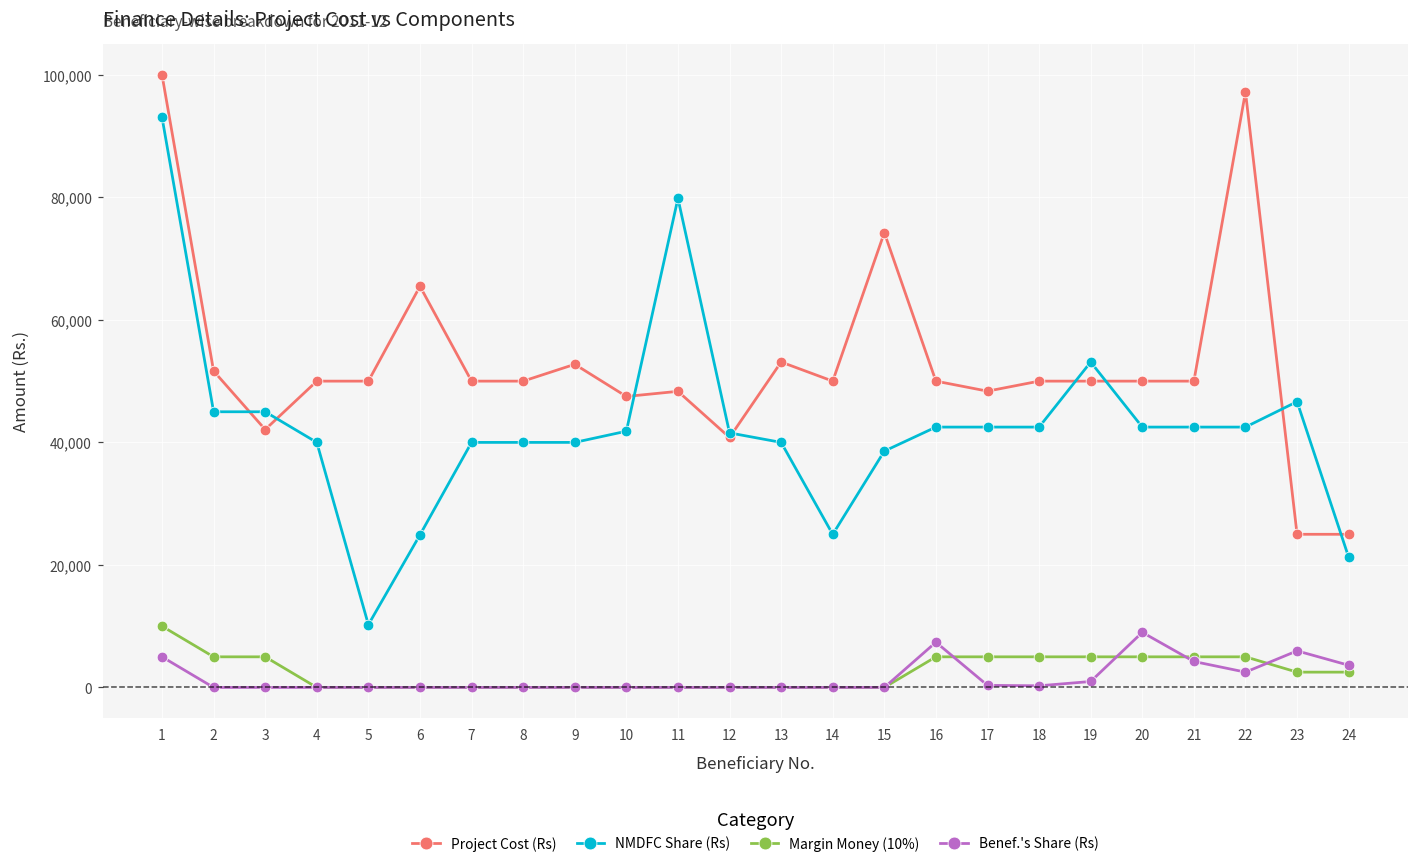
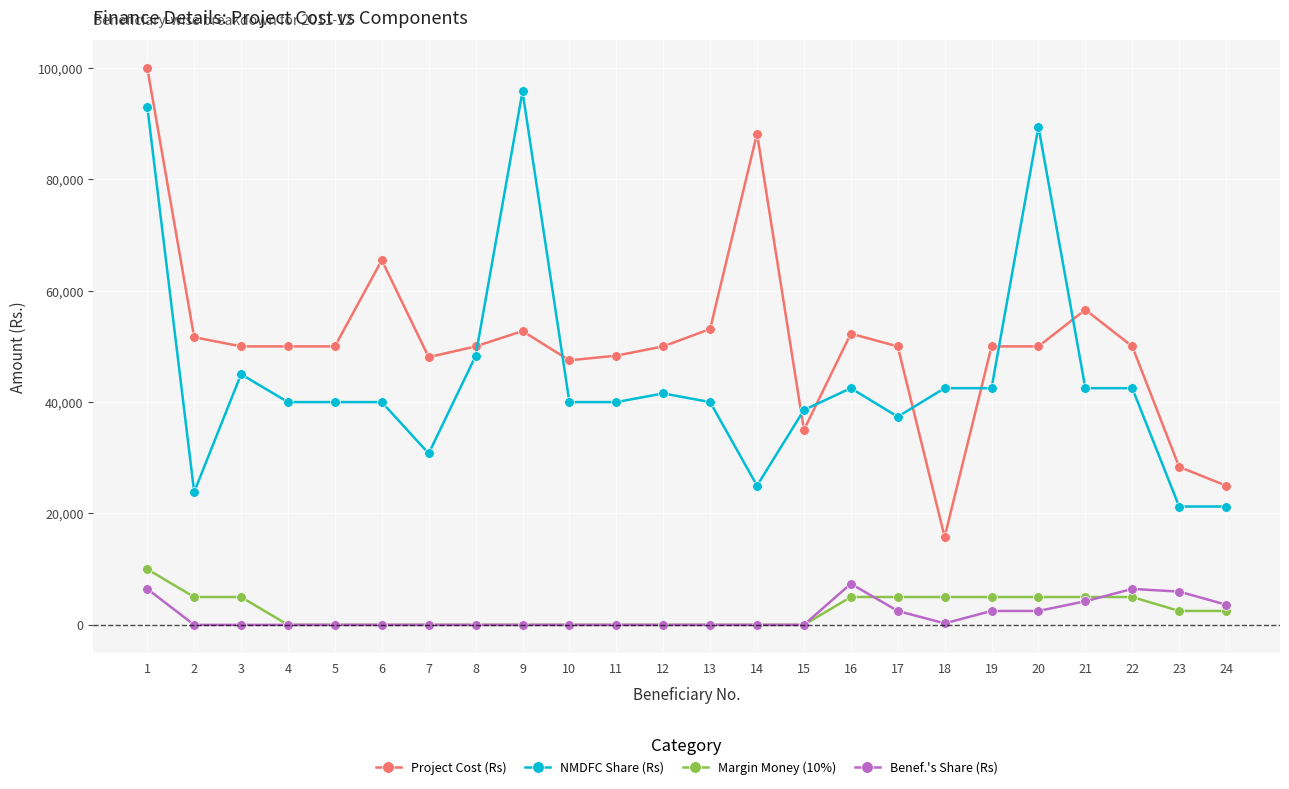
Benef.'s Share (Rs), 1: 5,000 -> 6,000
NMDFC Share (Rs), 2: 45,000 -> 24,000
Project Cost (Rs), 3: 42,000 -> 50,000
NMDFC Share (Rs), 5: 10,000 -> 40,000
NMDFC Share (Rs), 6: 25,000 -> 40,000
Project Cost (Rs), 7: 50,000 -> 48,000
NMDFC Share (Rs), 7: 40,000 -> 31,000
NMDFC Share (Rs), 8: 40,000 -> 48,000
NMDFC Share (Rs), 9: 40,000 -> 96,000
NMDFC Share (Rs), 10: 42,000 -> 40,000
NMDFC Share (Rs), 11: 80,000 -> 40,000
Project Cost (Rs), 12: 41,000 -> 50,000
Project Cost (Rs), 14: 50,000 -> 88,000
Project Cost (Rs), 15: 74,000 -> 35,000
Project Cost (Rs), 16: 50,000 -> 52,000
Project Cost (Rs), 17: 48,000 -> 50,000
NMDFC Share (Rs), 17: 43,000 -> 37,000
Benef.'s Share (Rs), 17: 0 -> 3,000
Project Cost (Rs), 18: 50,000 -> 16,000
NMDFC Share (Rs), 19: 53,000 -> 43,000
Benef.'s Share (Rs), 19: 1,000 -> 3,000
NMDFC Share (Rs), 20: 43,000 -> 89,000
Benef.'s Share (Rs), 20: 9,000 -> 3,000
Project Cost (Rs), 21: 50,000 -> 57,000
Project Cost (Rs), 22: 97,000 -> 50,000
Benef.'s Share (Rs), 22: 3,000 -> 6,000
Project Cost (Rs), 23: 25,000 -> 28,000
NMDFC Share (Rs), 23: 47,000 -> 21,000
